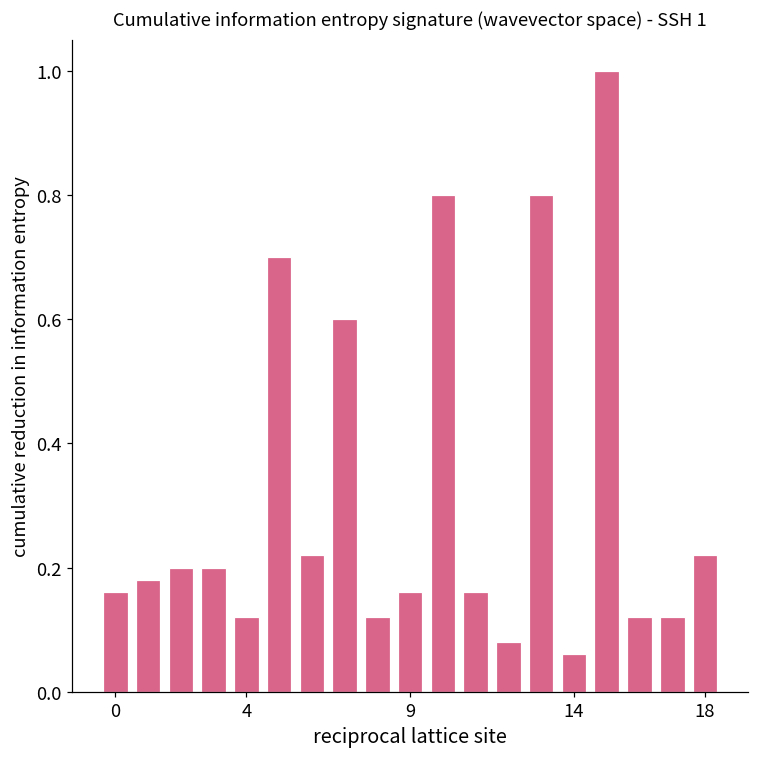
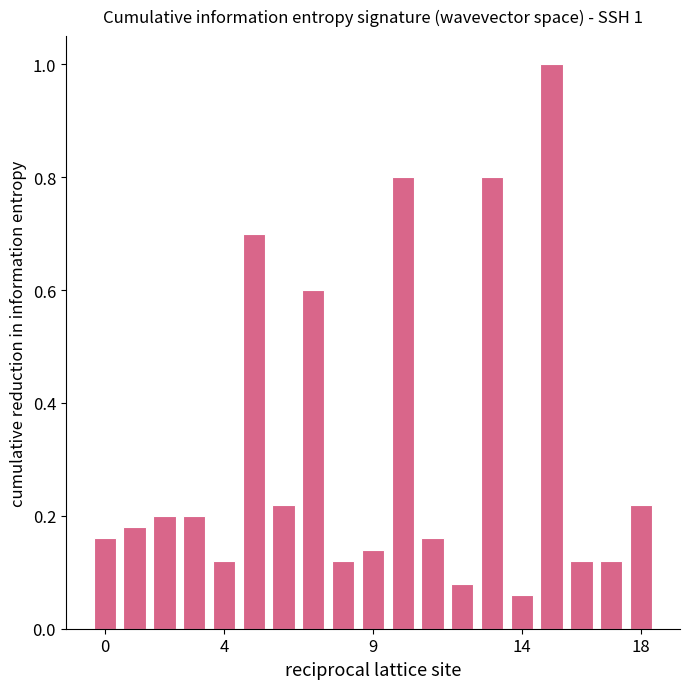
9: 0.16 -> 0.14
